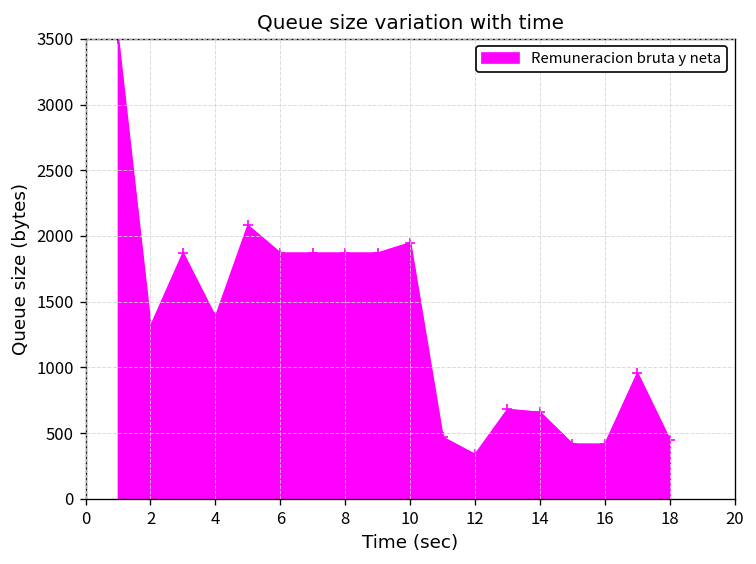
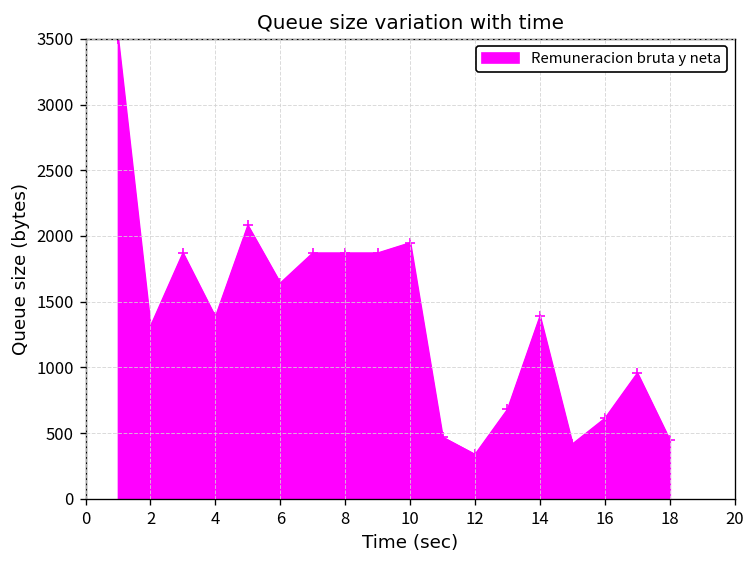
6: 1870 -> 1640
14: 660 -> 1390
16: 420 -> 610
